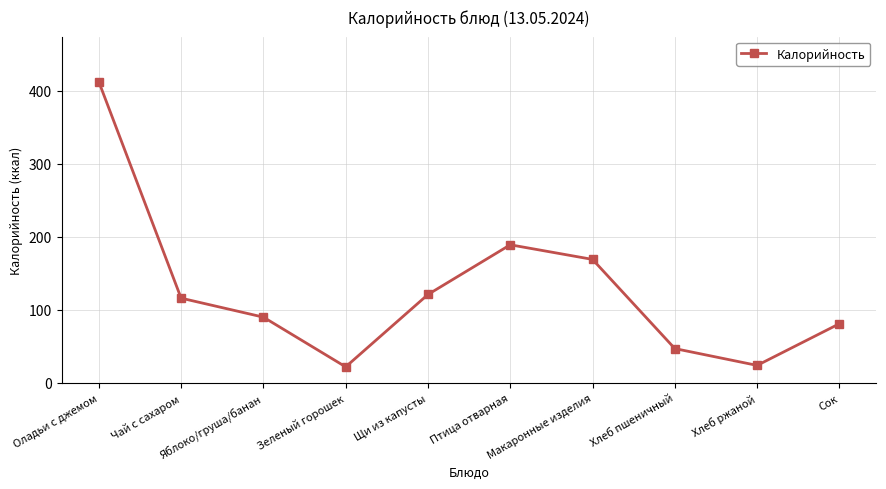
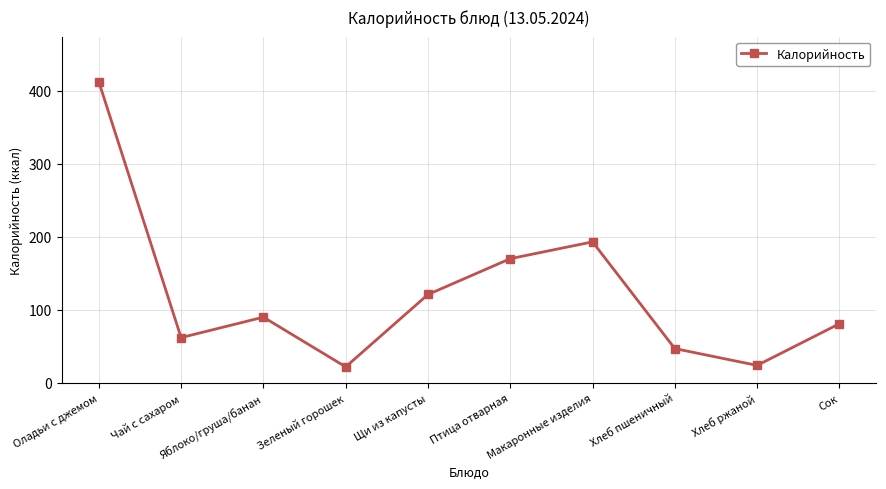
Чай с сахаром: 120 -> 60
Птица отварная: 190 -> 170
Макаронные изделия: 170 -> 190
